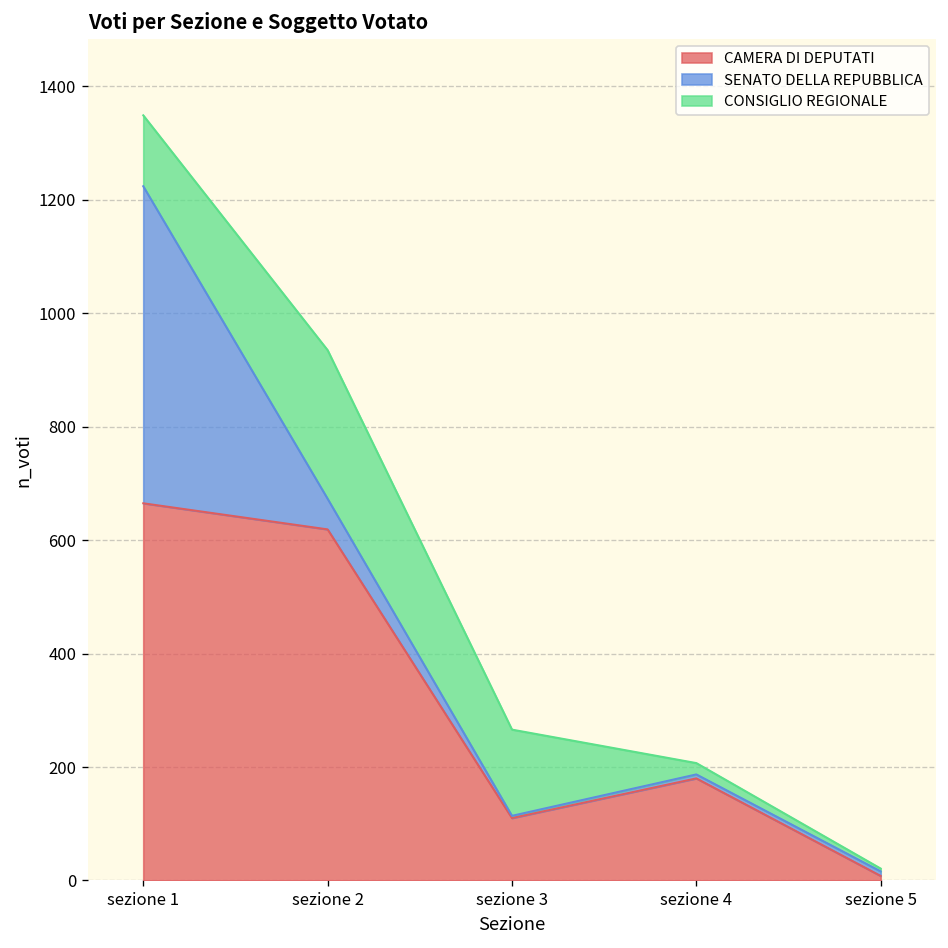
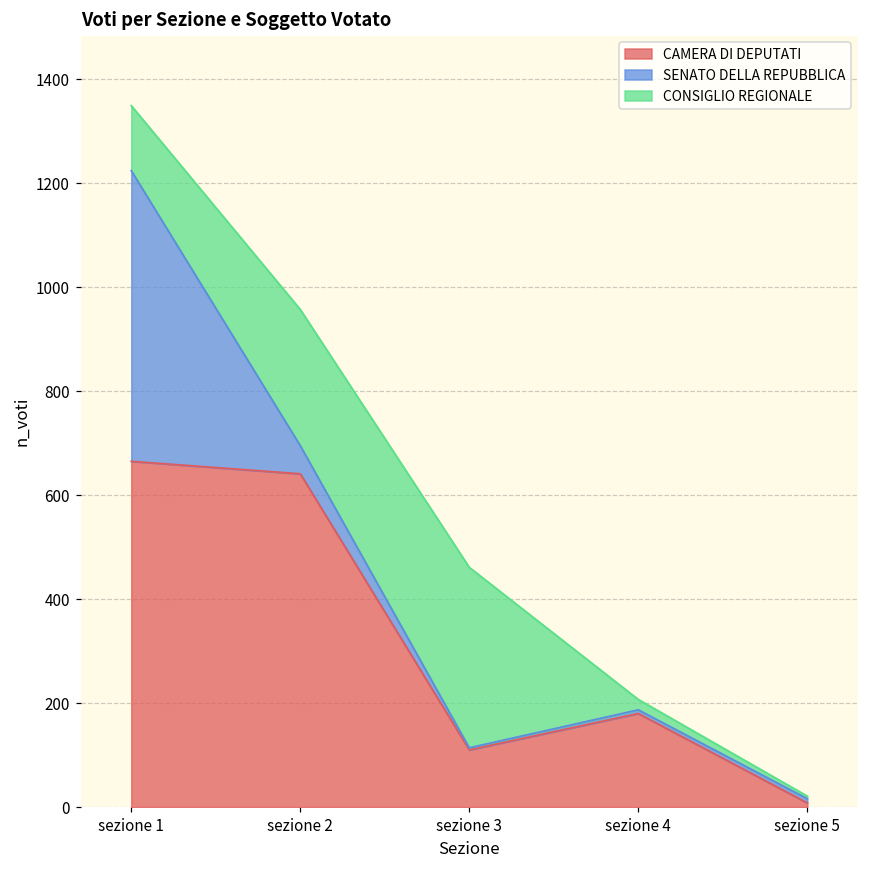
CAMERA DI DEPUTATI, sezione 2: 620 -> 640
CONSIGLIO REGIONALE, sezione 3: 150 -> 350
